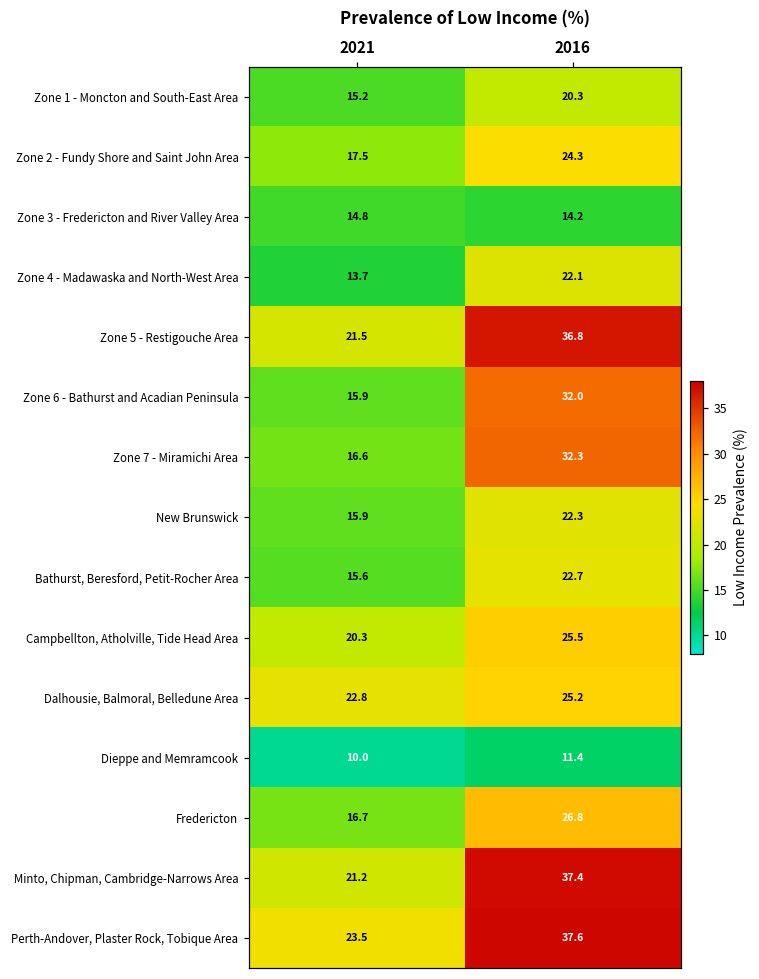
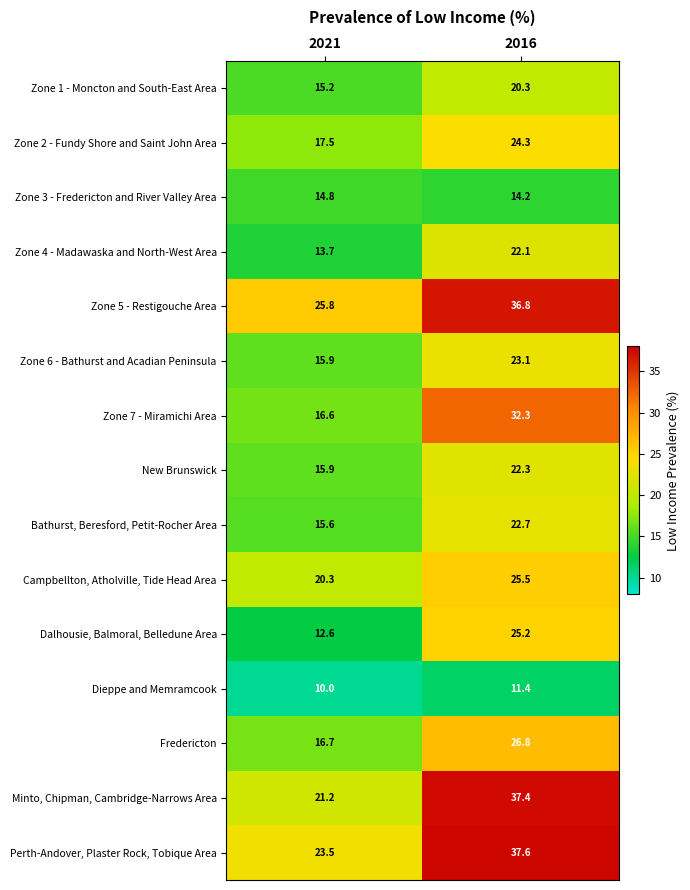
Zone 5 - Restigouche Area, 2021: 21.5 -> 25.8
Zone 6 - Bathurst and Acadian Peninsula, 2016: 32.0 -> 23.1
Dalhousie, Balmoral, Belledune Area, 2021: 22.8 -> 12.6
